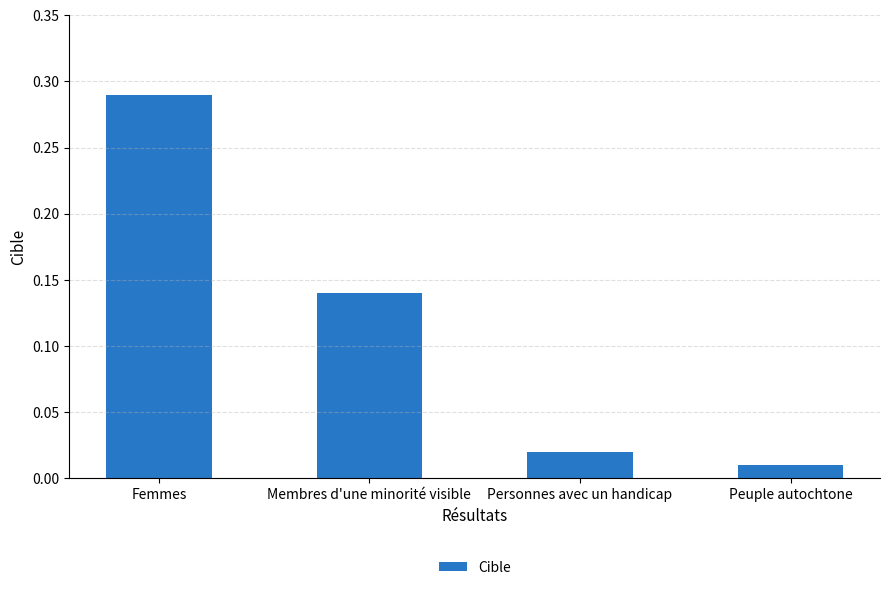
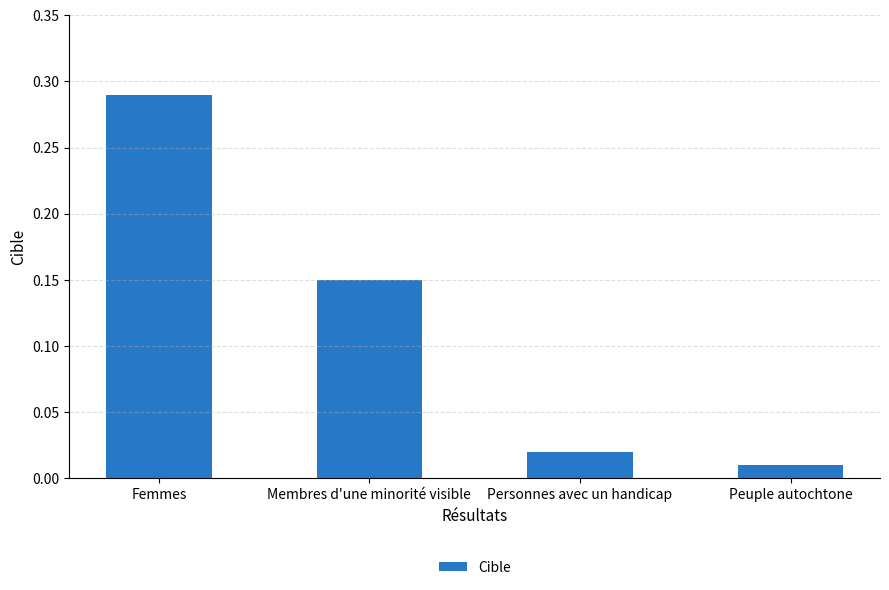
Membres d'une minorité visible: 0.14 -> 0.15
